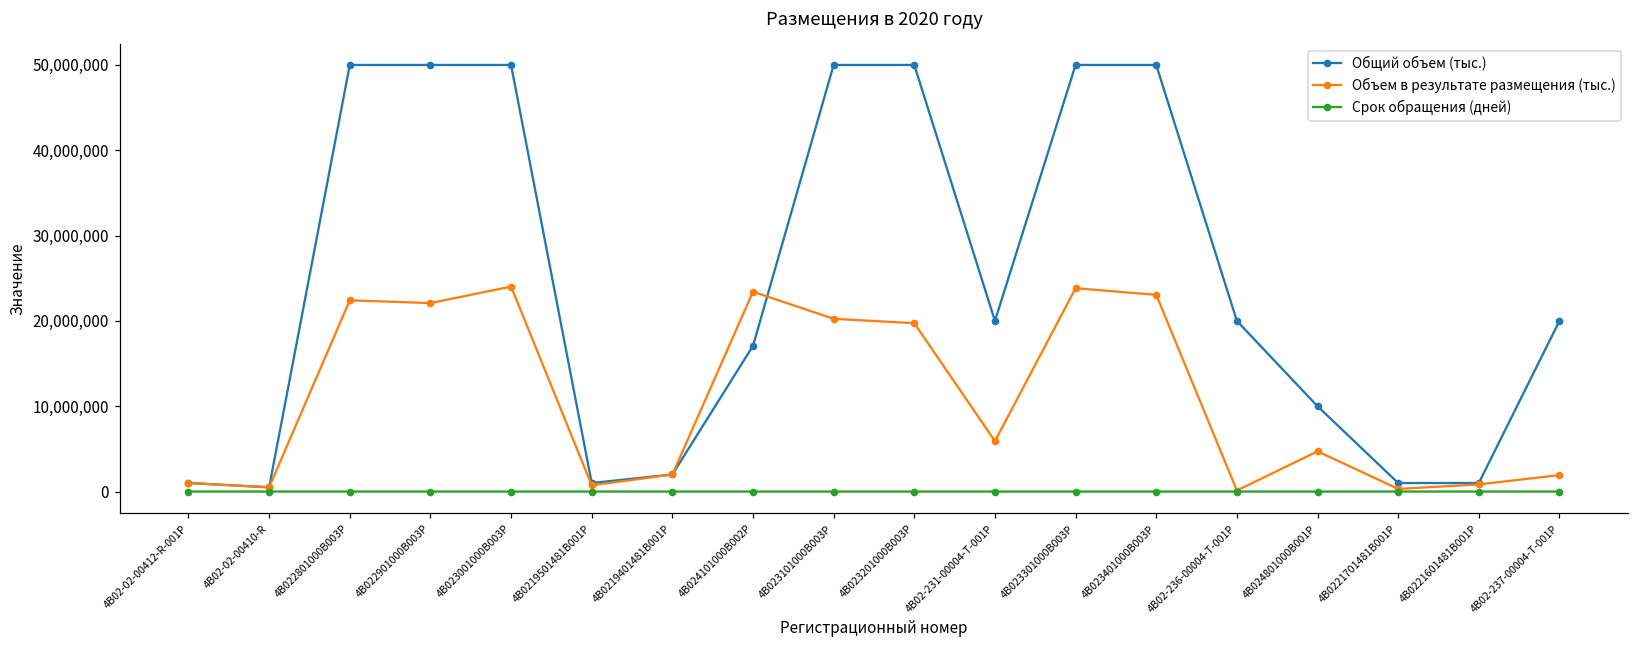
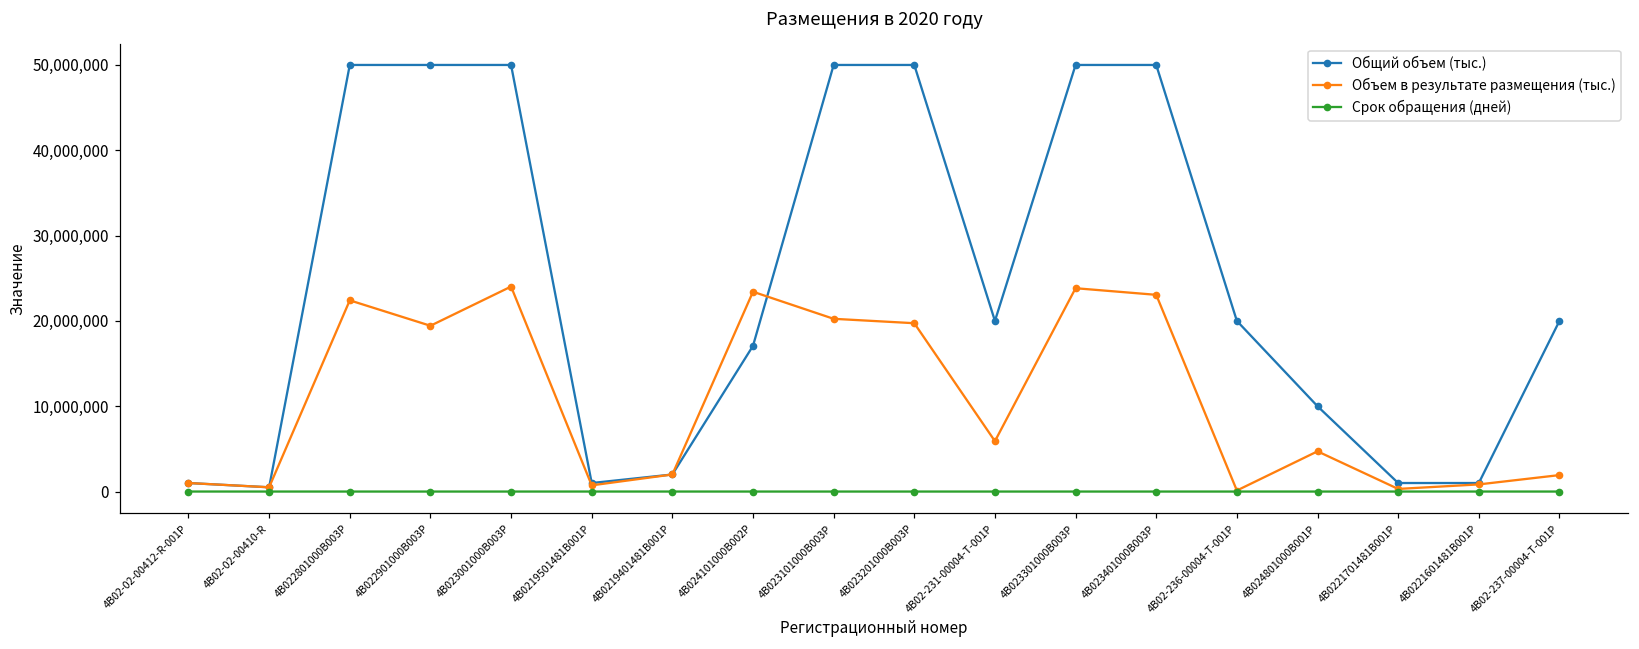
Объем в результате размещения (тыс.), 4B022901000B003P: 22,000,000 -> 19,000,000
